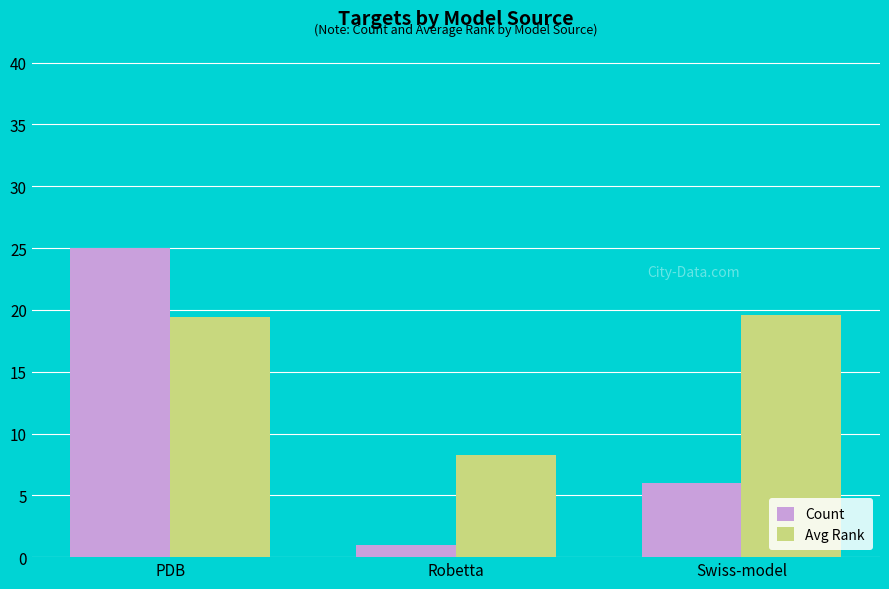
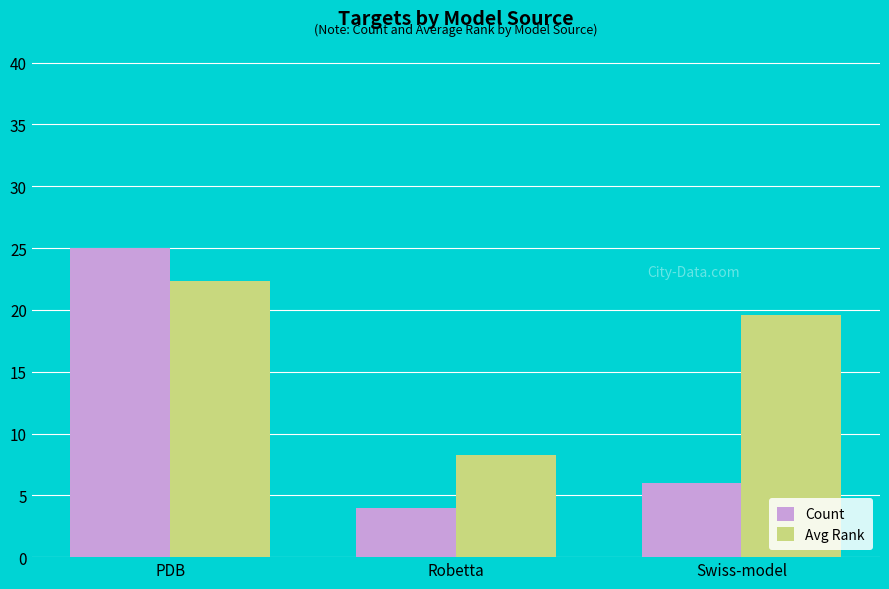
Avg Rank, PDB: 19.4 -> 22.3
Count, Robetta: 1 -> 4
